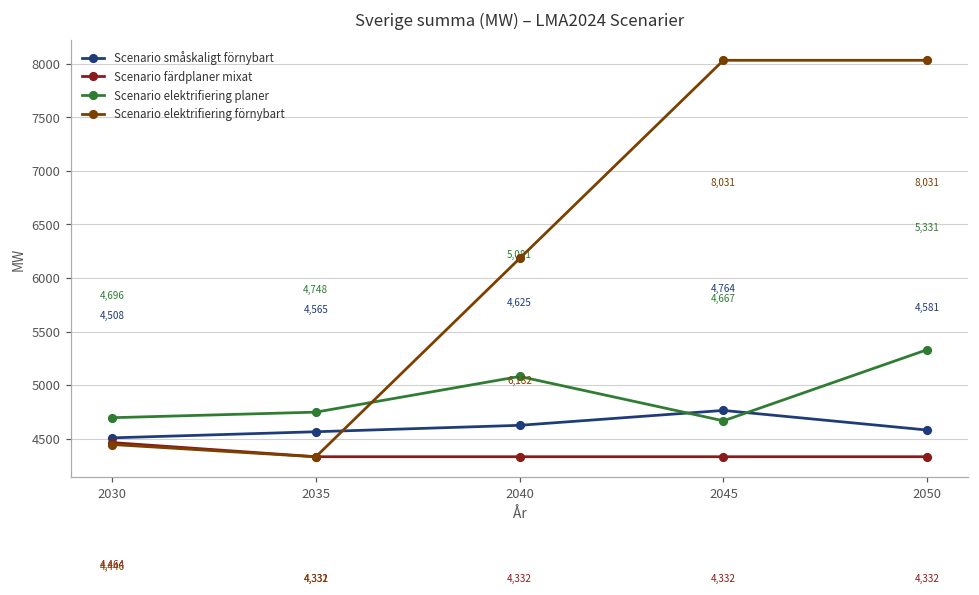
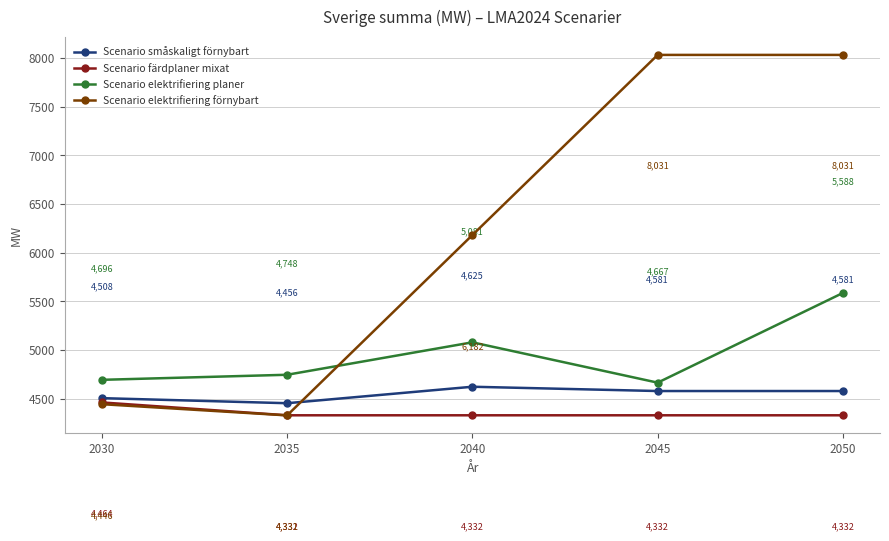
Scenario småskaligt förnybart, 2035: 4,565 -> 4,456
Scenario småskaligt förnybart, 2045: 4,764 -> 4,581
Scenario elektrifiering planer, 2050: 5,331 -> 5,588
